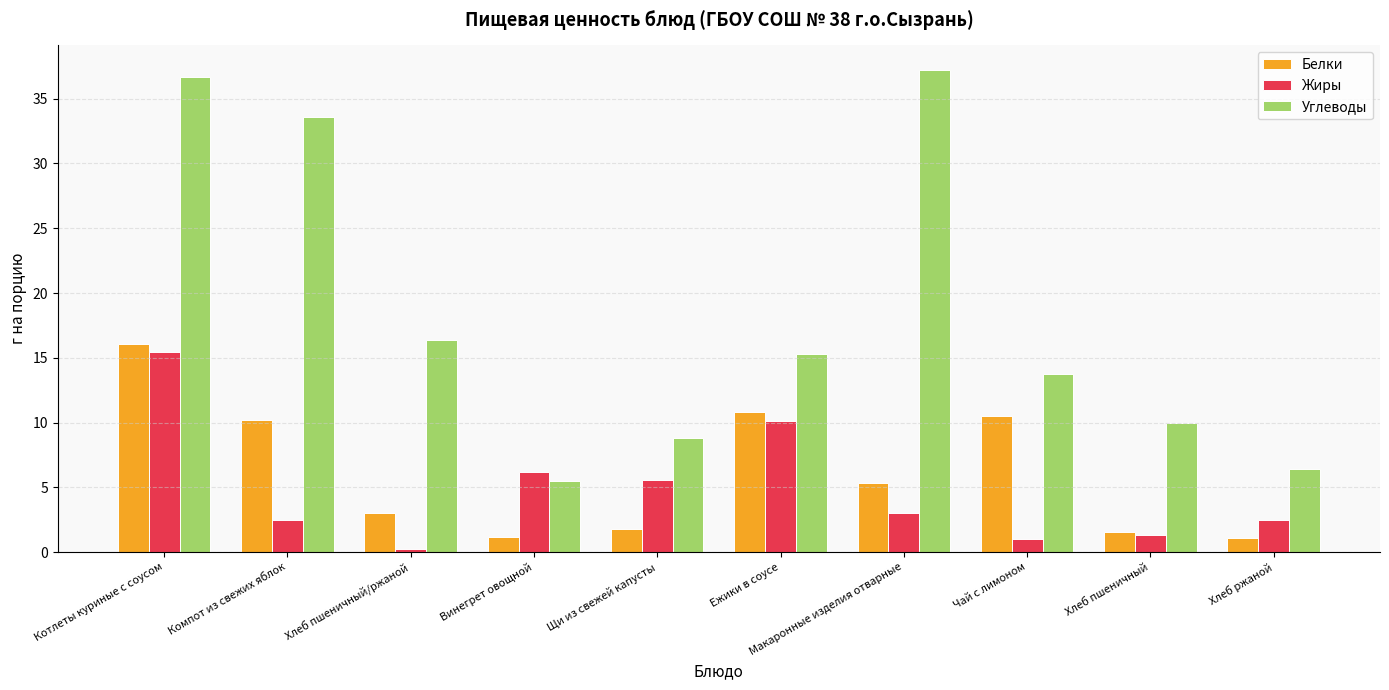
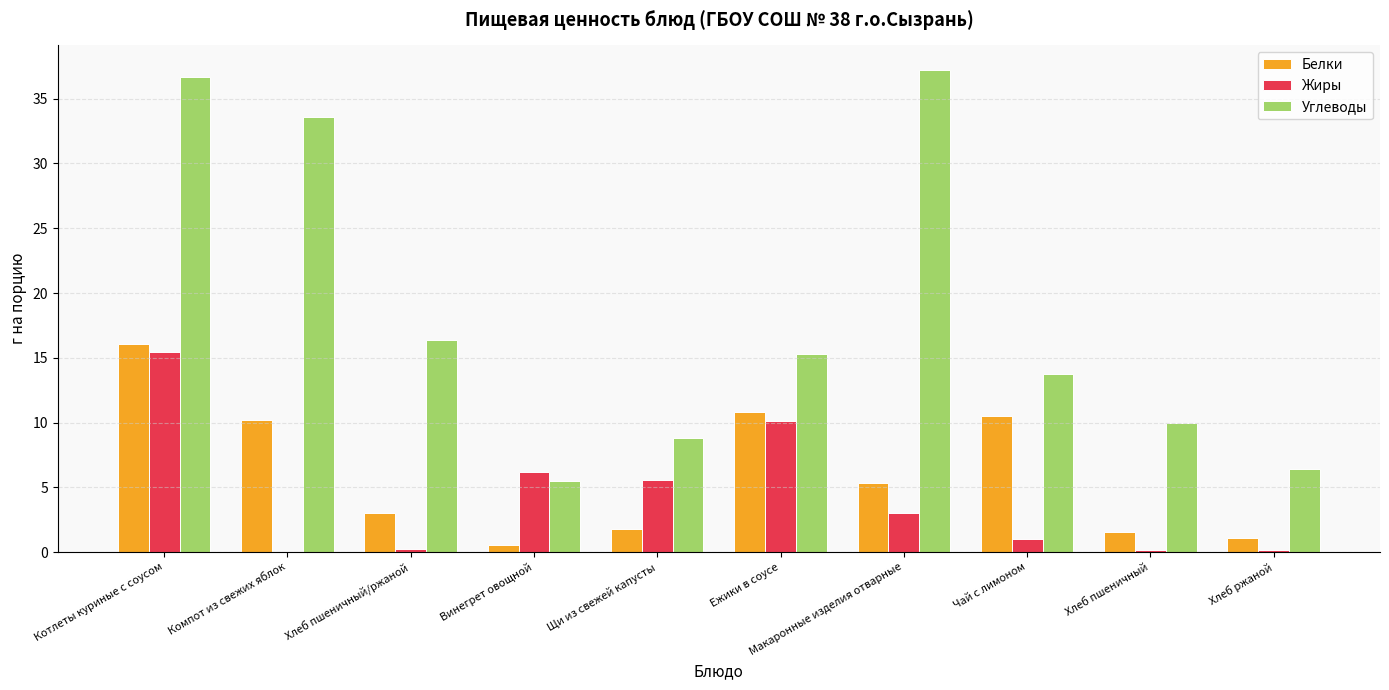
Жиры, Компот из свежих яблок: 2.5 -> 0.0
Белки, Винегрет овощной: 1.2 -> 0.5
Жиры, Хлеб пшеничный: 1.3 -> 0.2
Жиры, Хлеб ржаной: 2.5 -> 0.2
